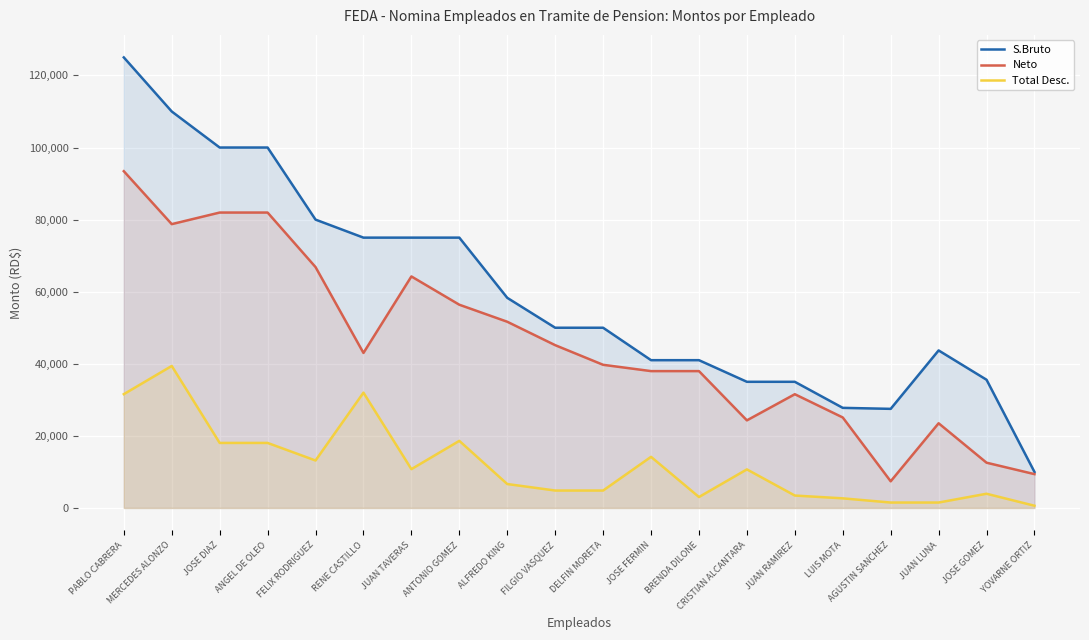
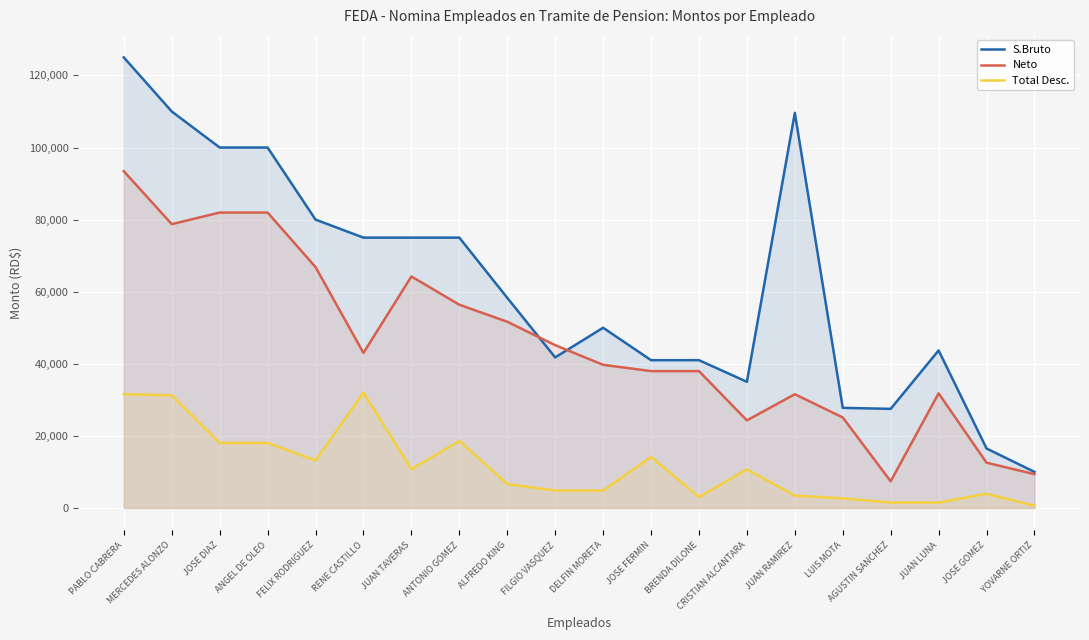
Total Desc., MERCEDES ALONZO: 39,000 -> 31,000
S.Bruto, FILGIO VASQUEZ: 50,000 -> 42,000
S.Bruto, JUAN RAMIREZ: 35,000 -> 110,000
Neto, JUAN LUNA: 23,000 -> 32,000
S.Bruto, JOSE GOMEZ: 36,000 -> 17,000
